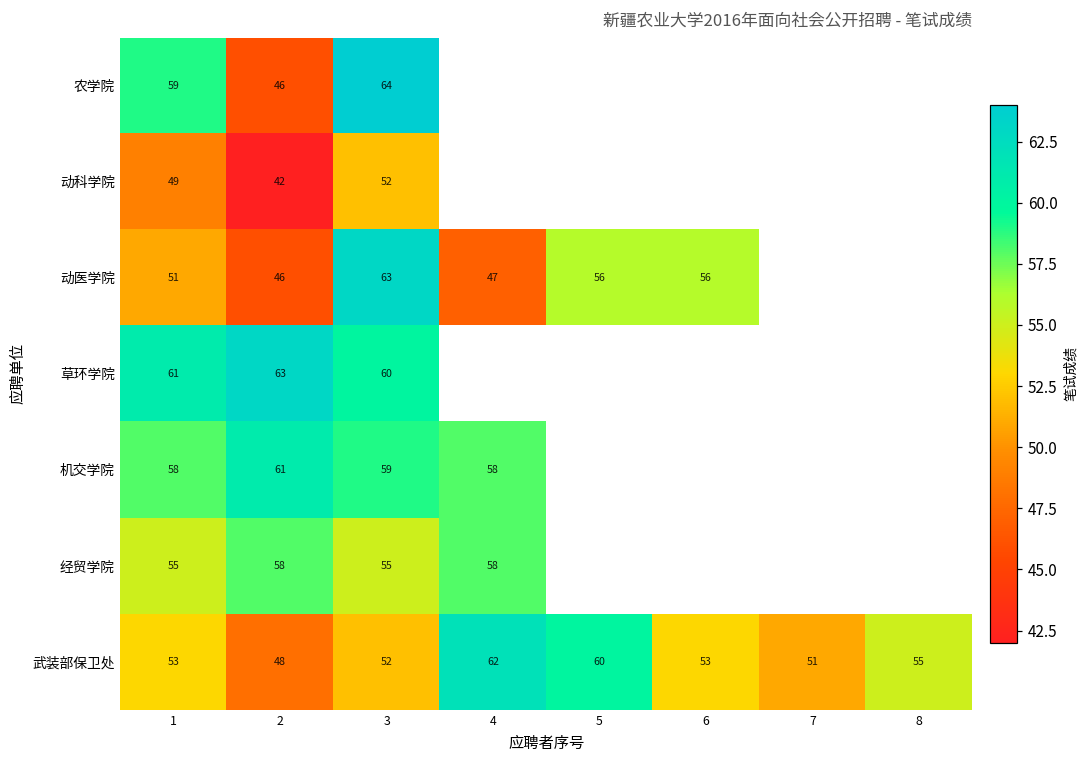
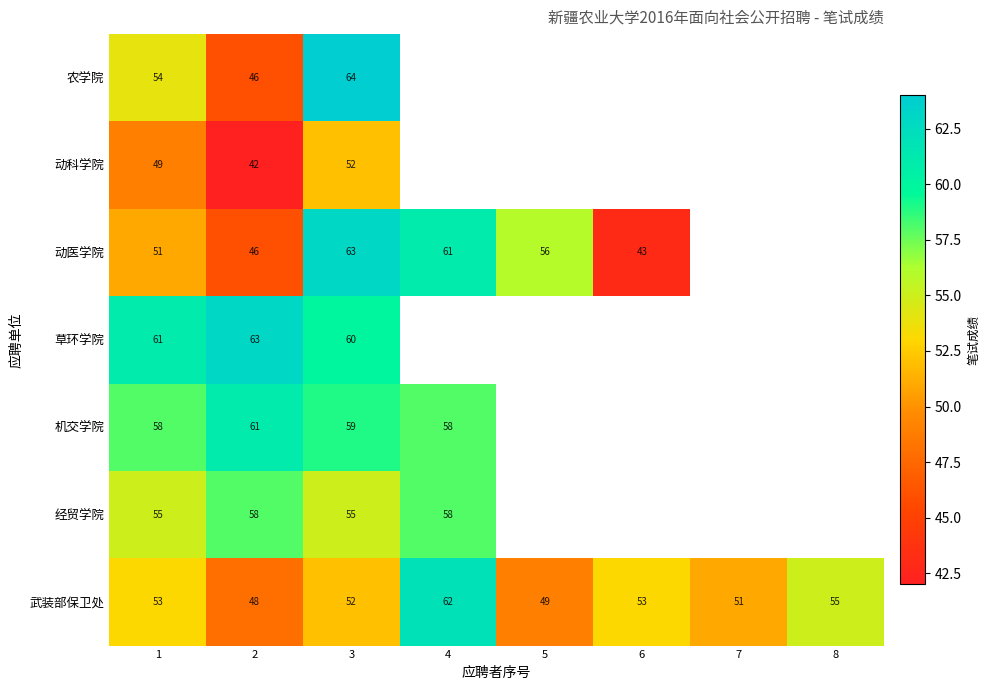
农学院, 1: 59 -> 54
动医学院, 4: 47 -> 61
动医学院, 6: 56 -> 43
武装部保卫处, 5: 60 -> 49
